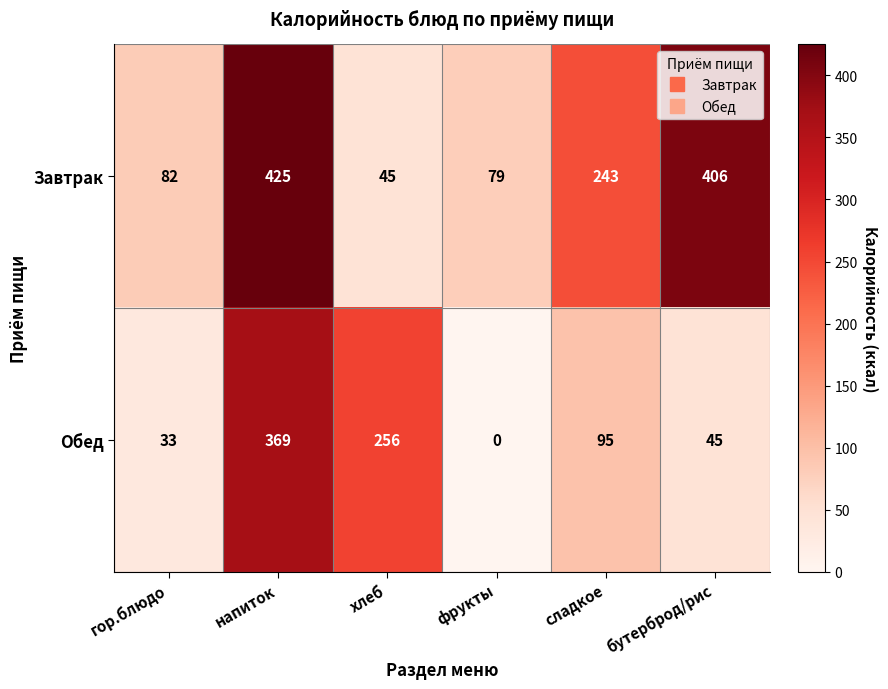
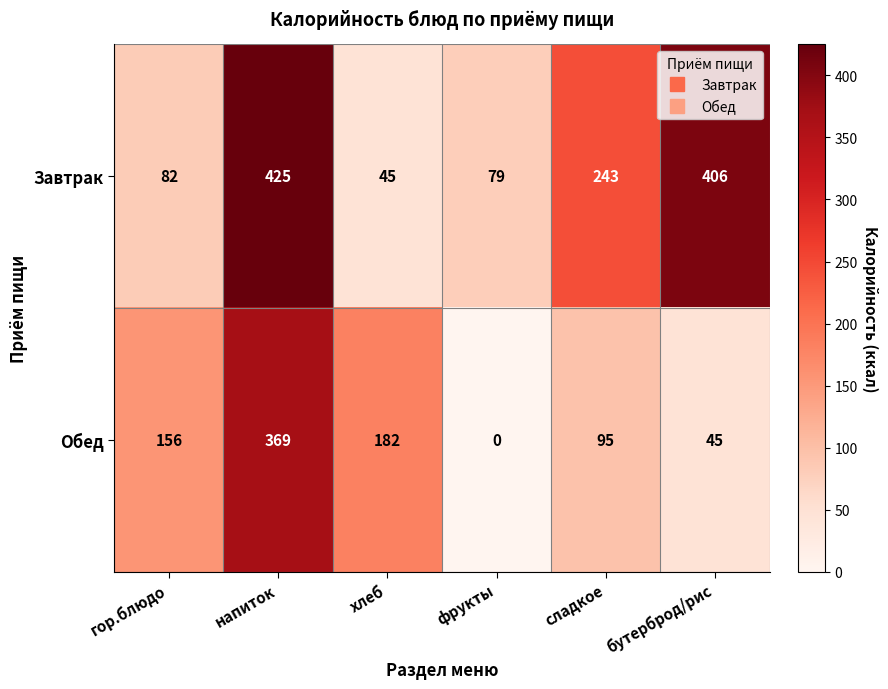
Обед, гор.блюдо: 33 -> 156
Обед, хлеб: 256 -> 182
